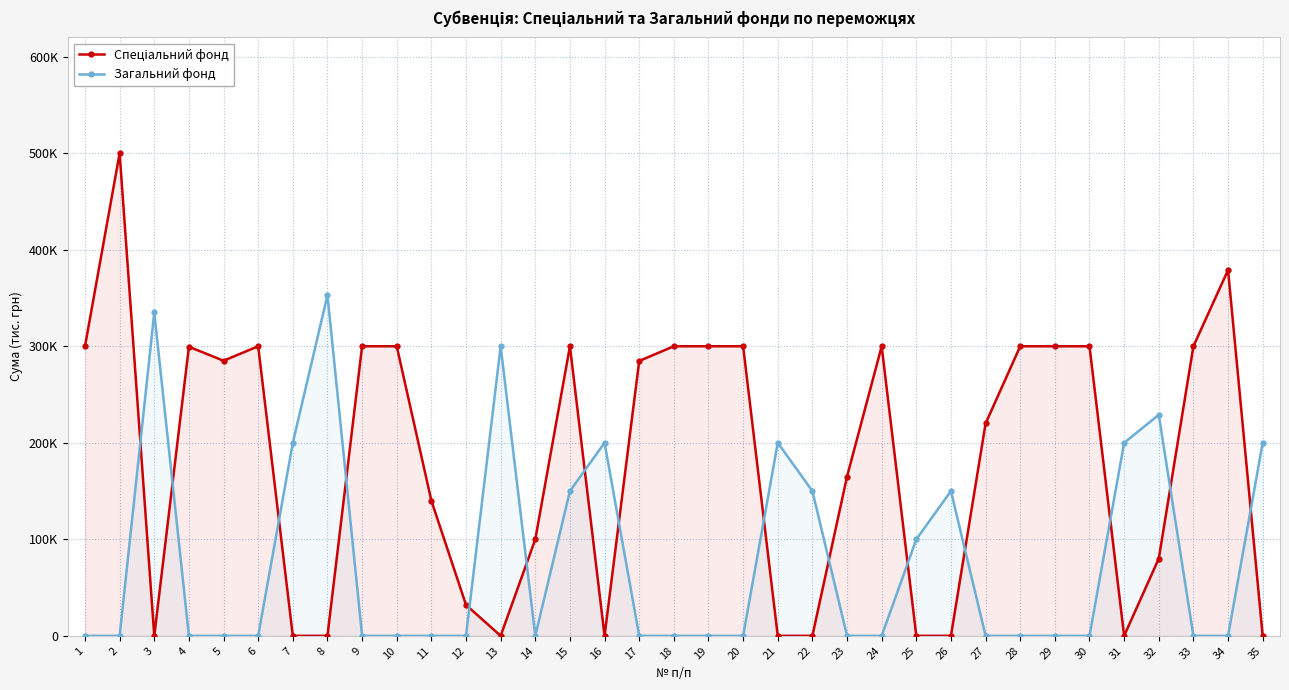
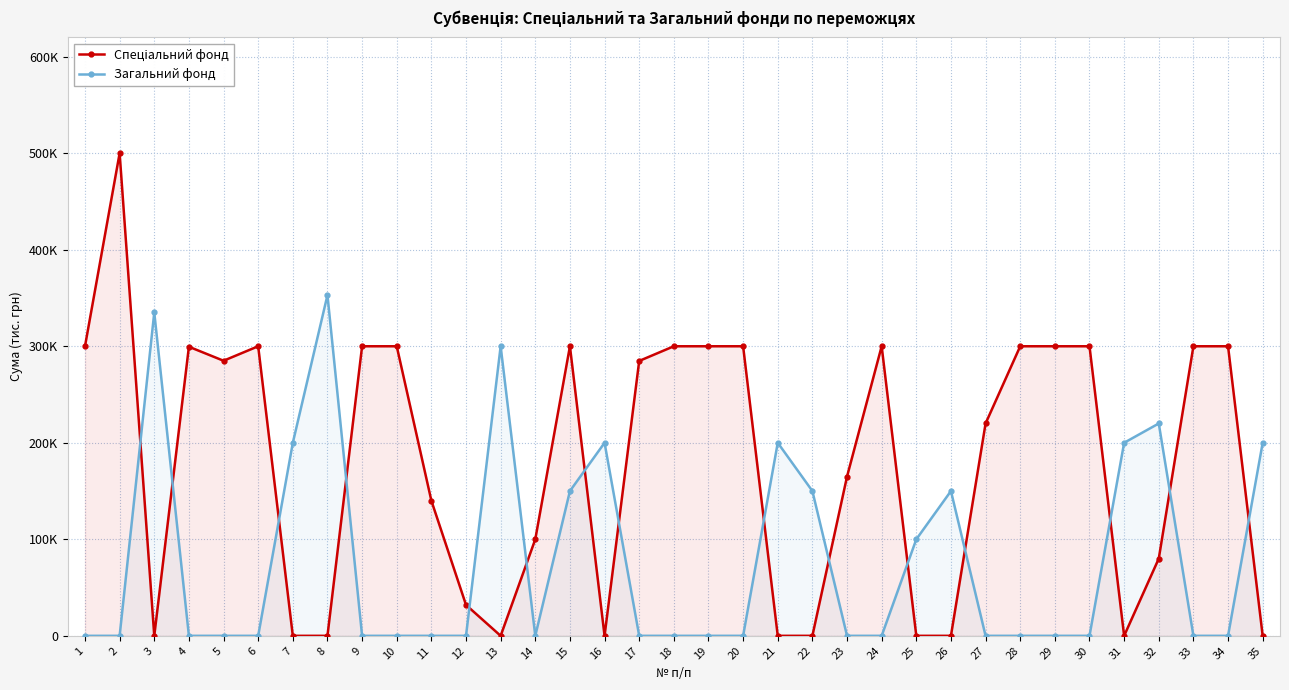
Загальний фонд, 32: 230000 -> 220000
Спеціальний фонд, 34: 380000 -> 300000
